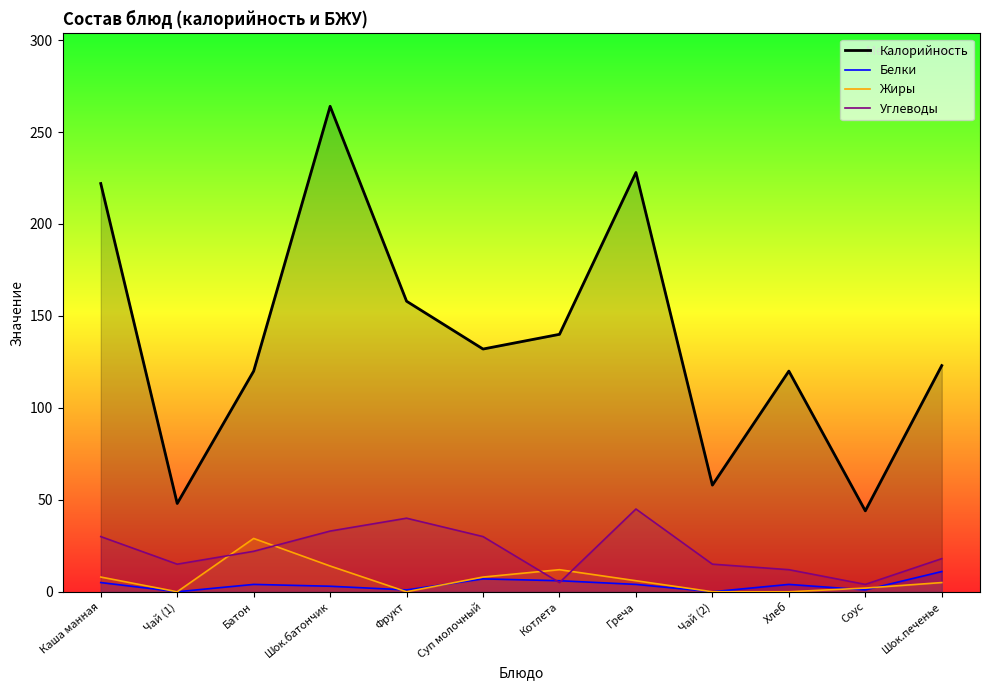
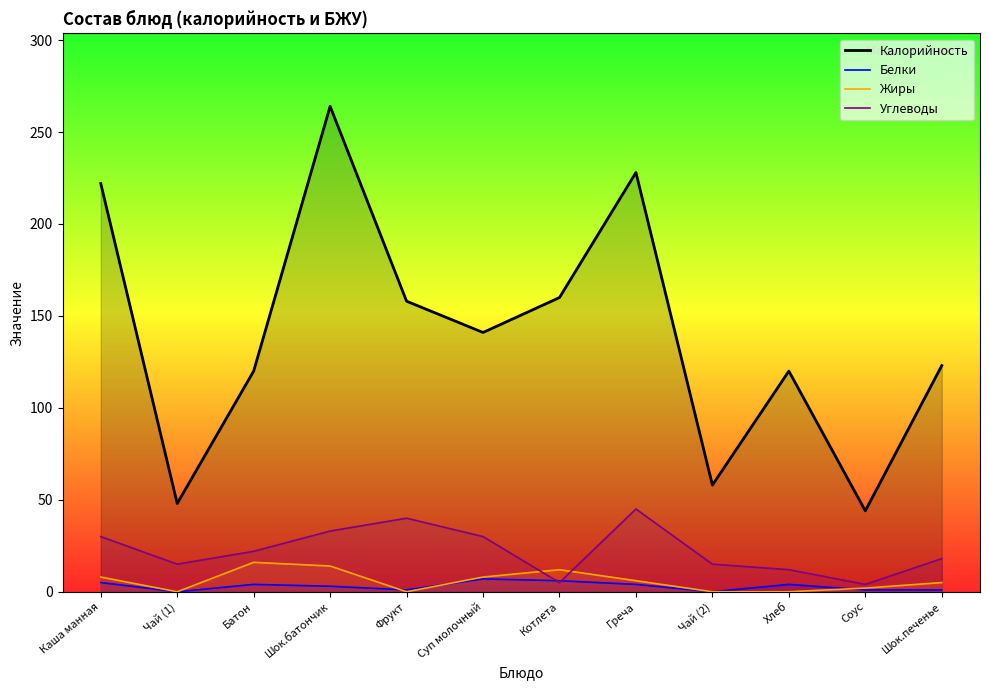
Жиры, Батон: 29 -> 16
Калорийность, Суп молочный: 132 -> 141
Калорийность, Котлета: 140 -> 160
Белки, Шок.печенье: 11 -> 1
